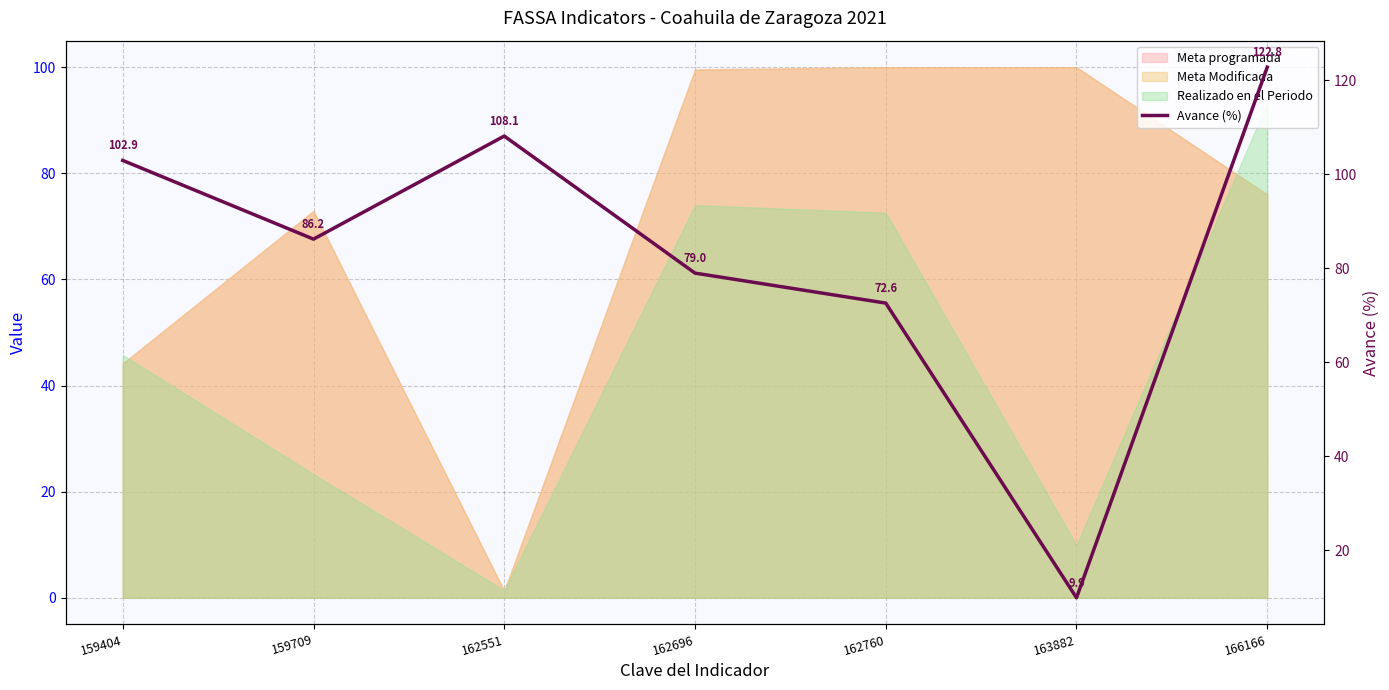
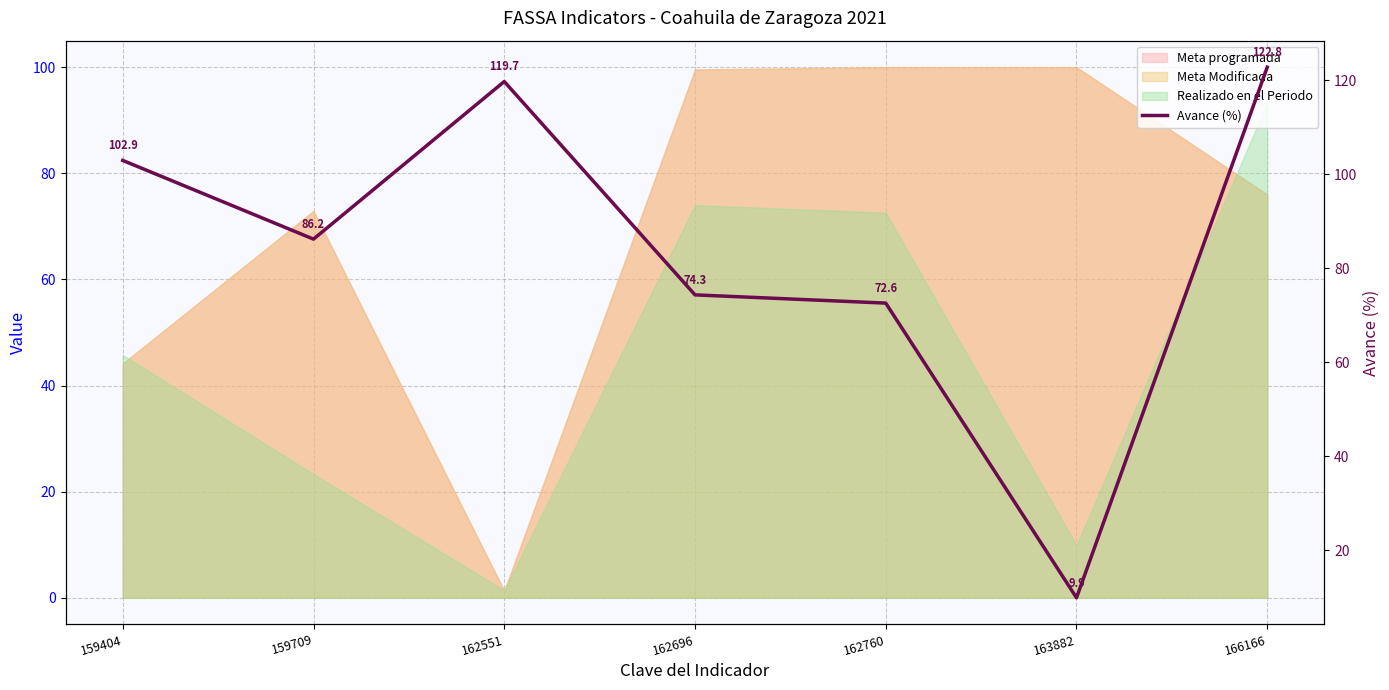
Avance (%), 162551: 108.1 -> 119.7
Avance (%), 162696: 79.0 -> 74.3
